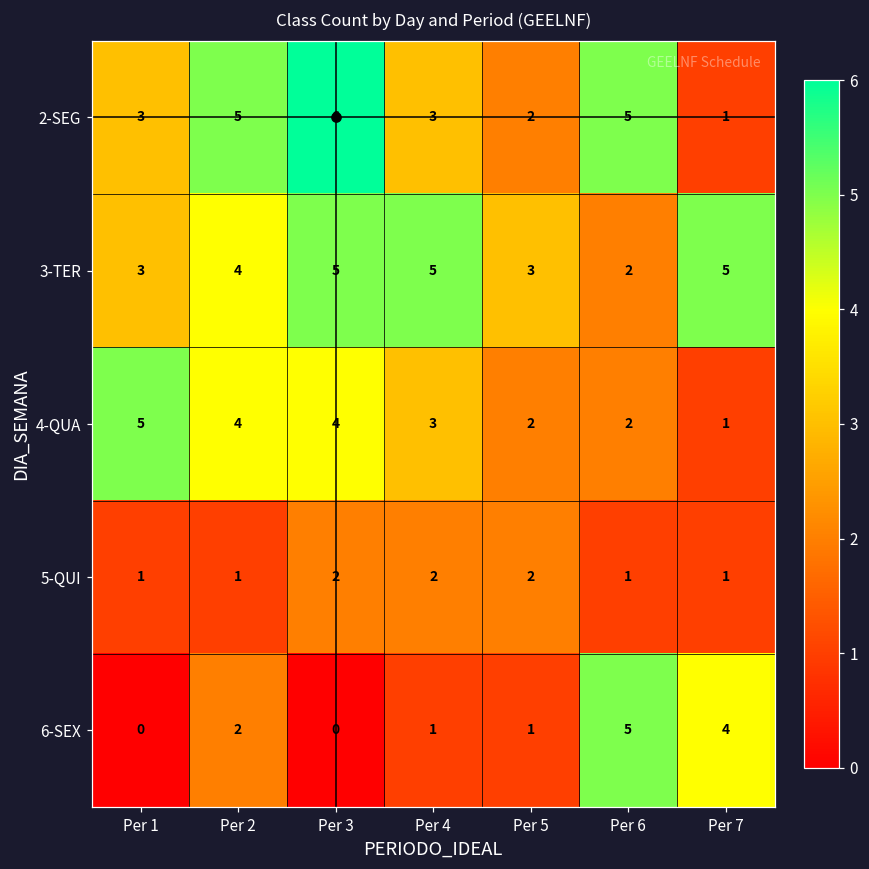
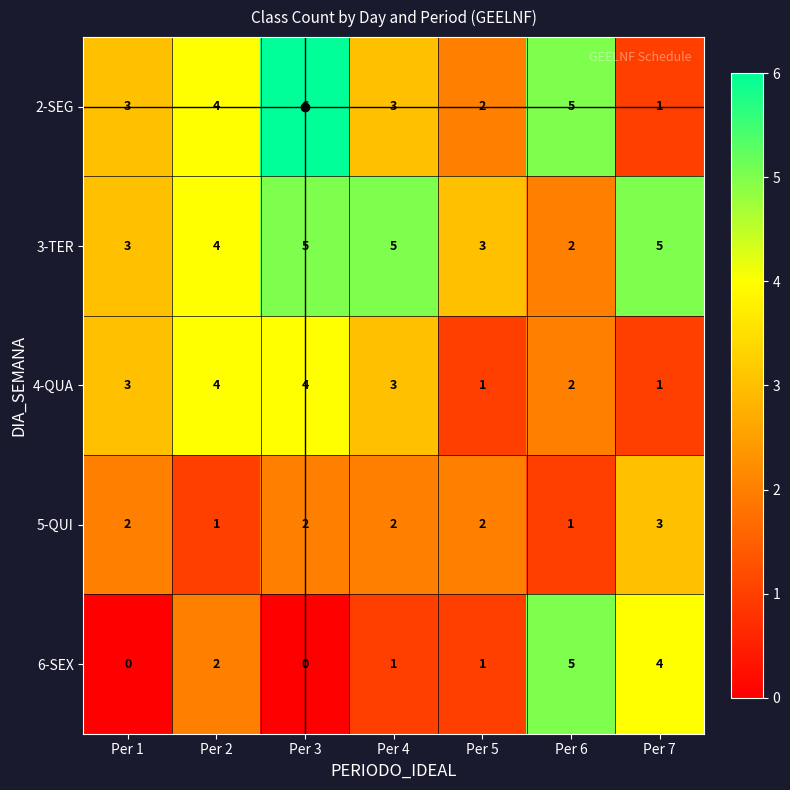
2-SEG, Per 2: 5 -> 4
4-QUA, Per 1: 5 -> 3
4-QUA, Per 5: 2 -> 1
5-QUI, Per 1: 1 -> 2
5-QUI, Per 7: 1 -> 3
